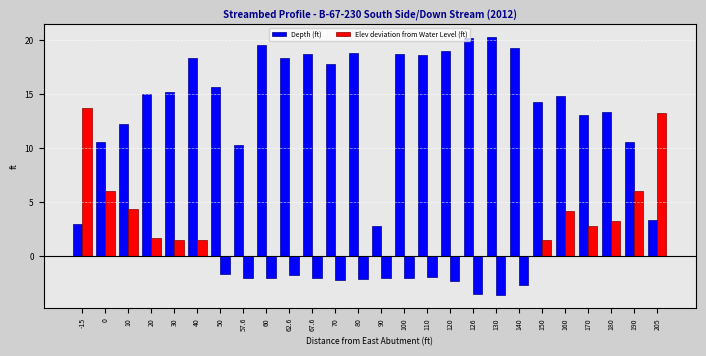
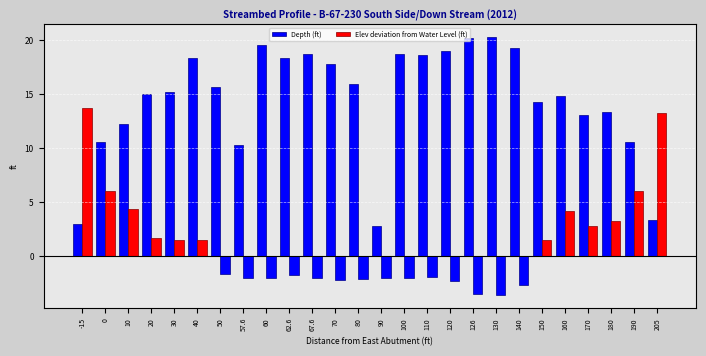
Depth (ft), 80: 18.8 -> 16.0
